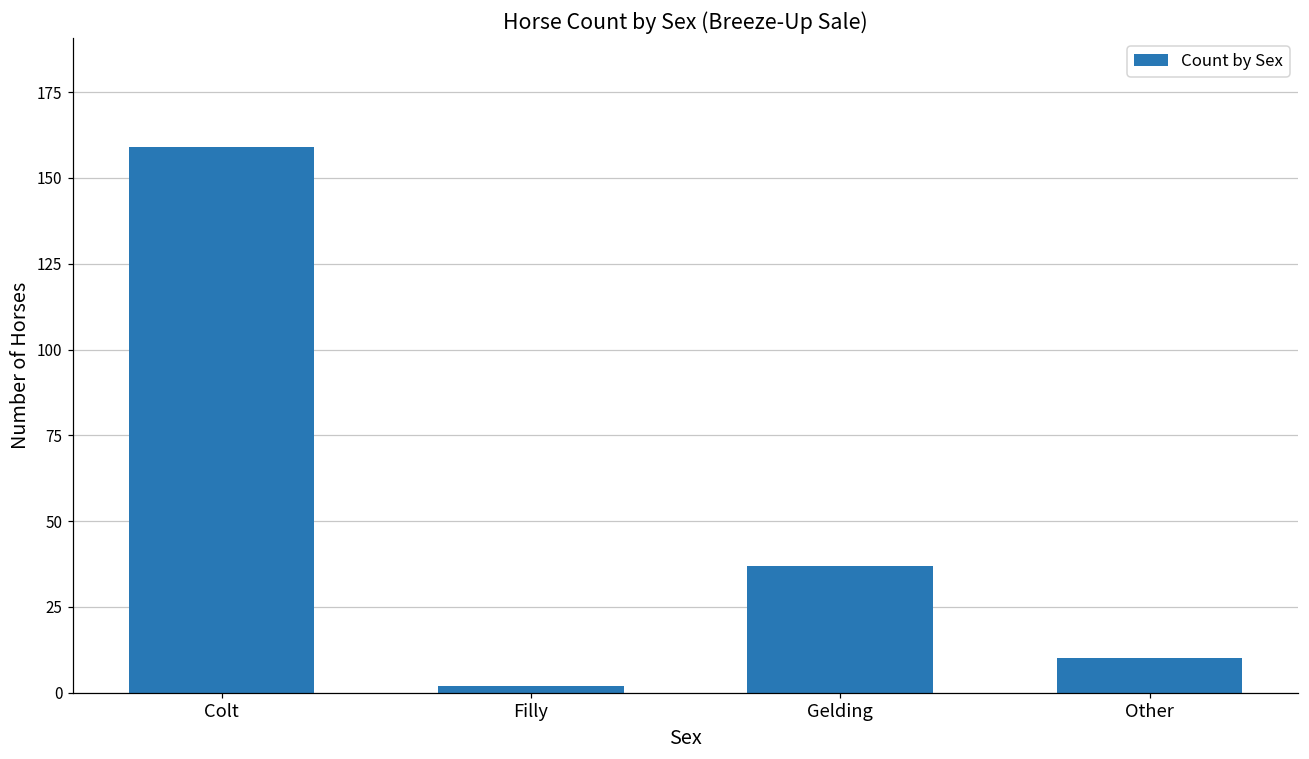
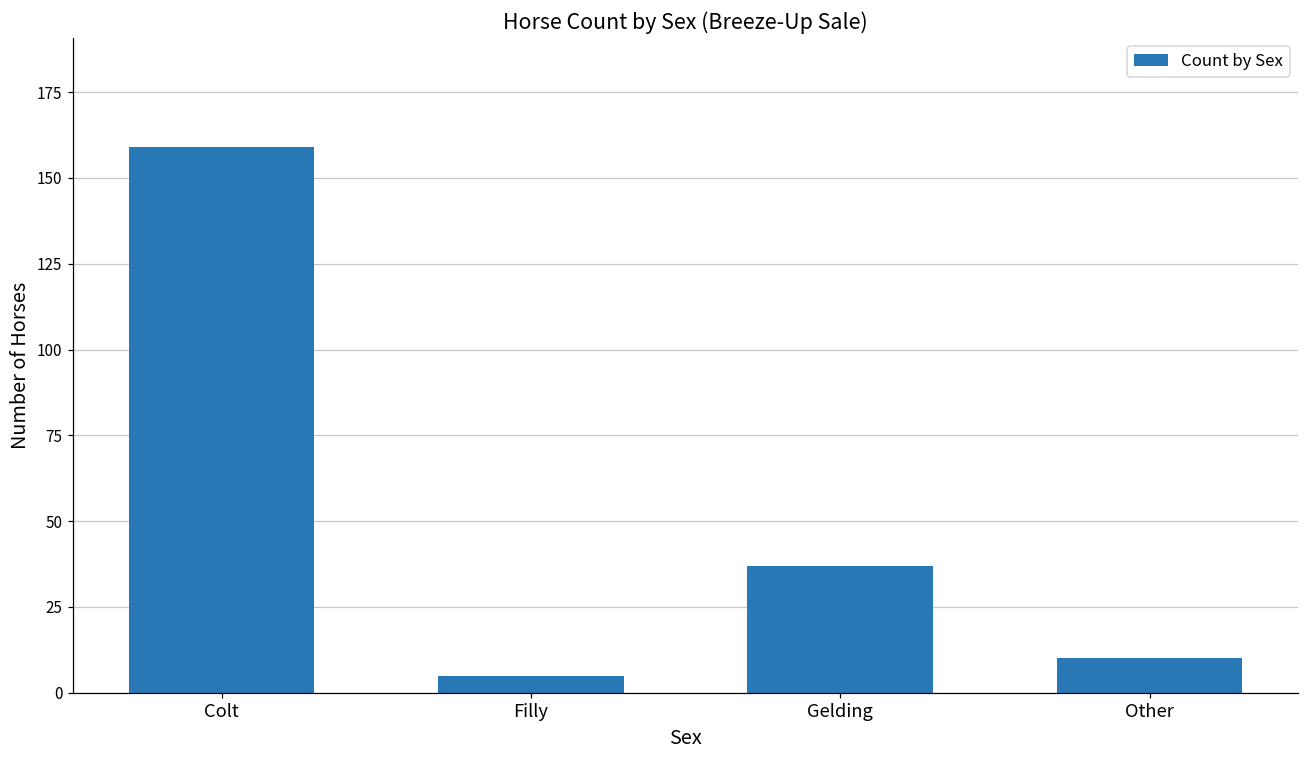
Filly: 2 -> 5
